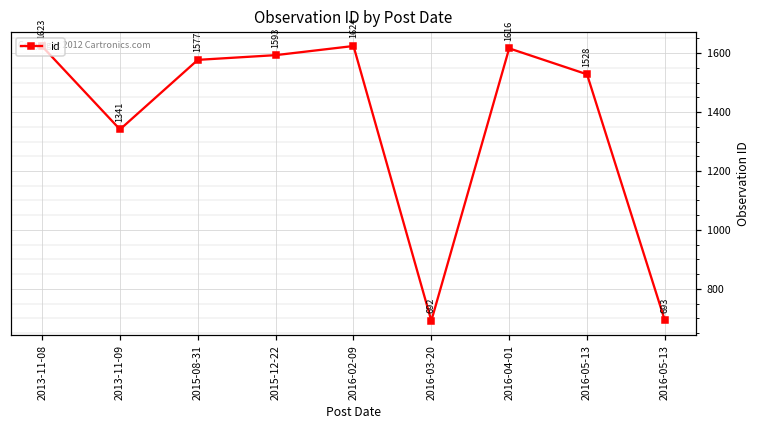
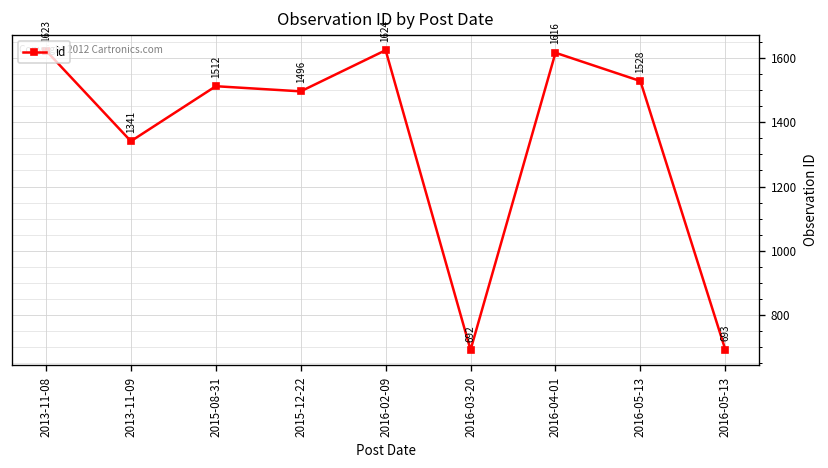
2015-08-31: 1577 -> 1512
2015-12-22: 1593 -> 1496
